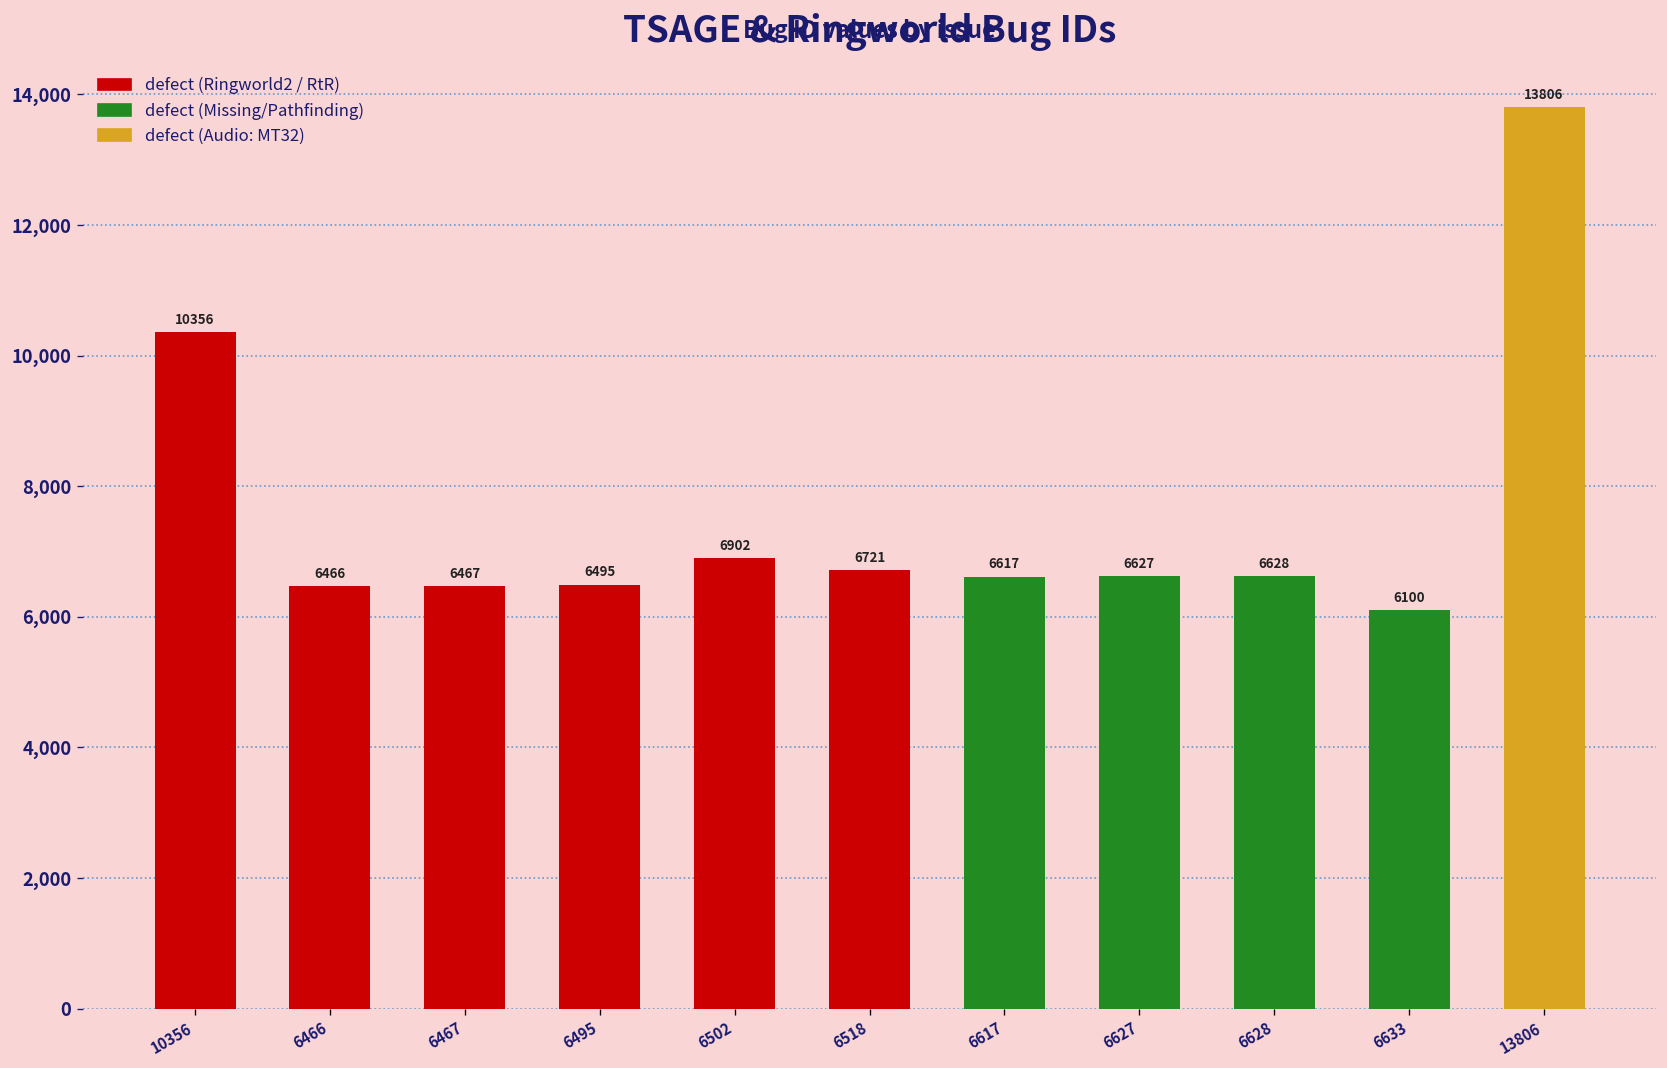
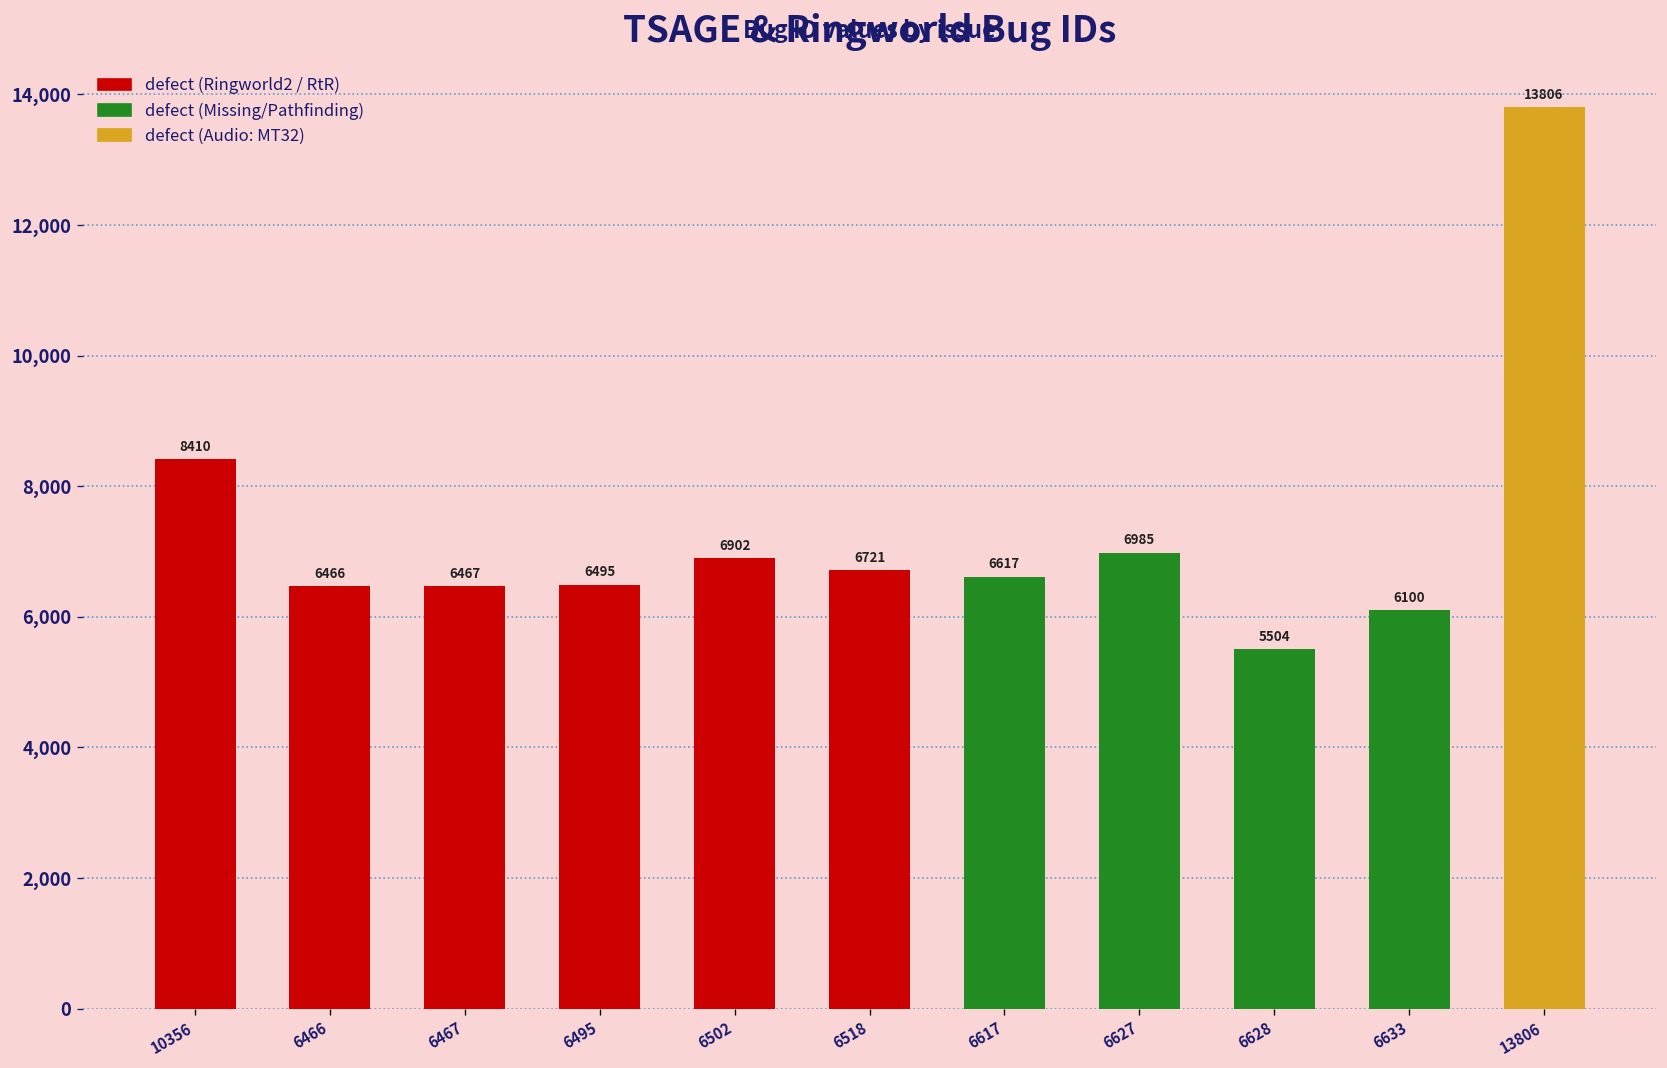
10356: 10356 -> 8410
6627: 6627 -> 6985
6628: 6628 -> 5504
